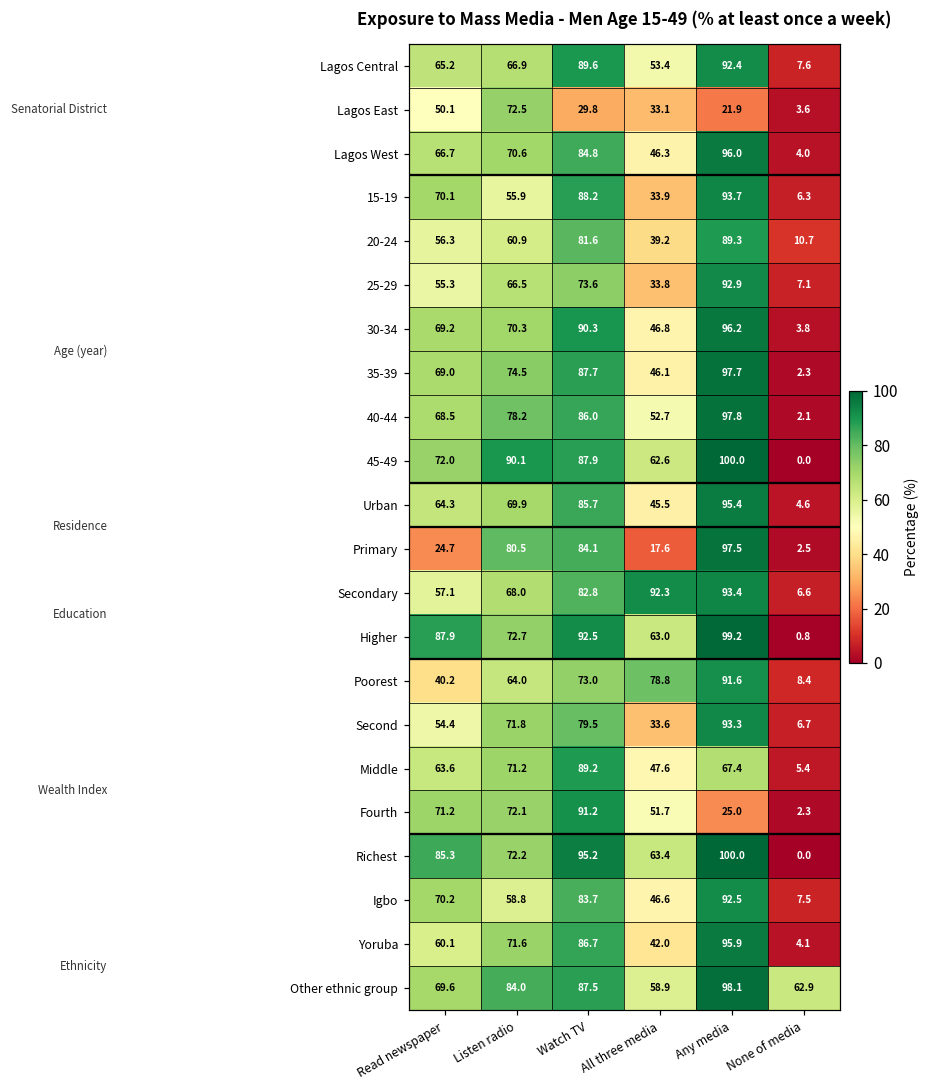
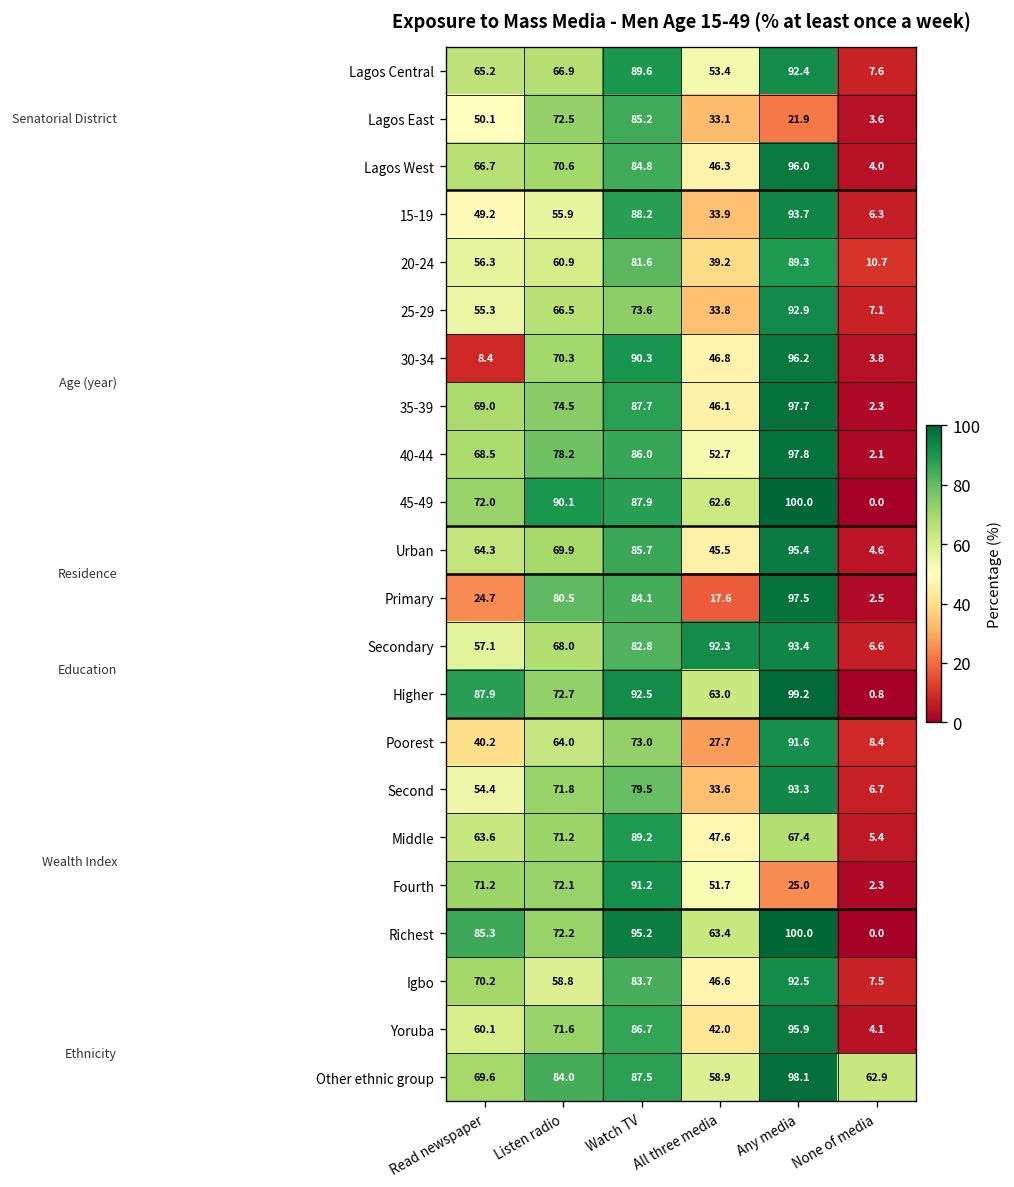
Lagos East, Watch TV: 29.8 -> 85.2
15-19, Read newspaper: 70.1 -> 49.2
30-34, Read newspaper: 69.2 -> 8.4
Poorest, All three media: 78.8 -> 27.7
